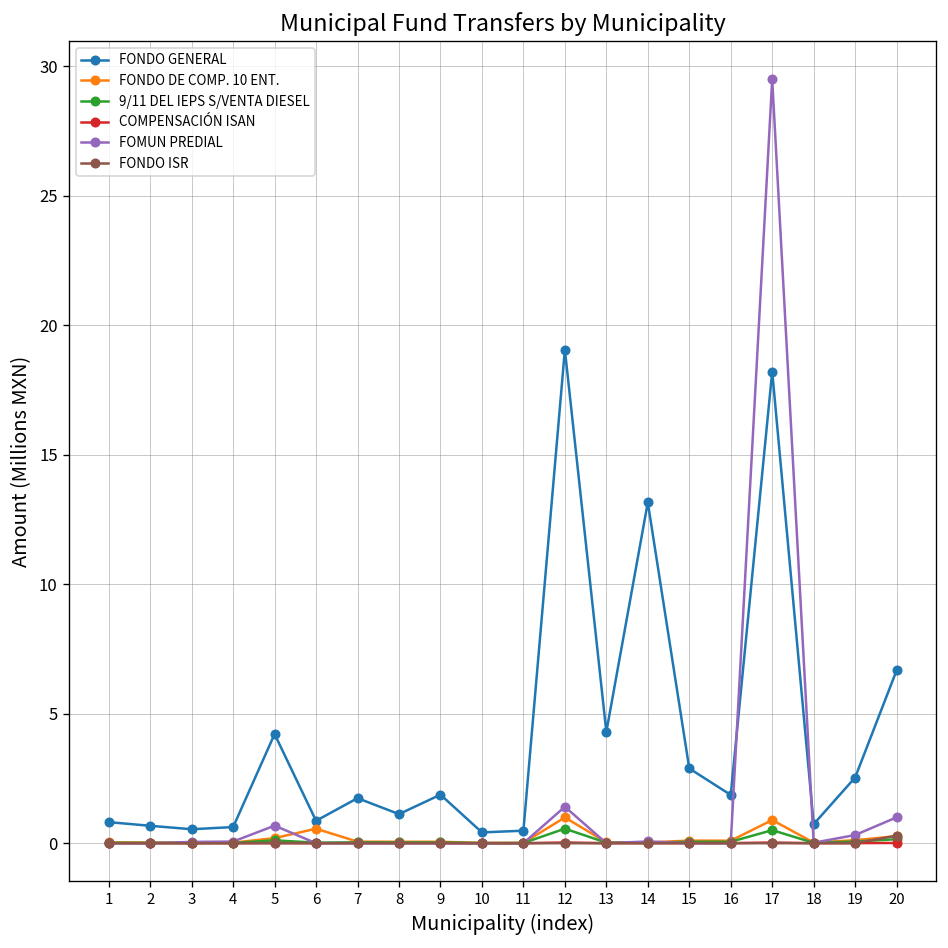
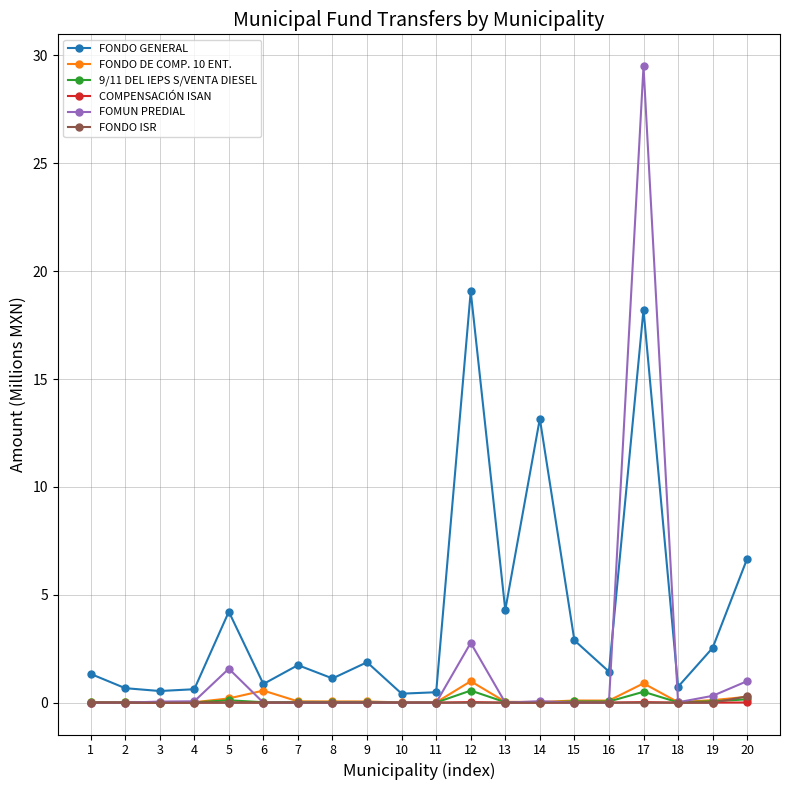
FONDO GENERAL, 1: 0.8 -> 1.3
FOMUN PREDIAL, 5: 0.7 -> 1.6
FOMUN PREDIAL, 12: 1.4 -> 2.8
FONDO GENERAL, 16: 1.9 -> 1.4
